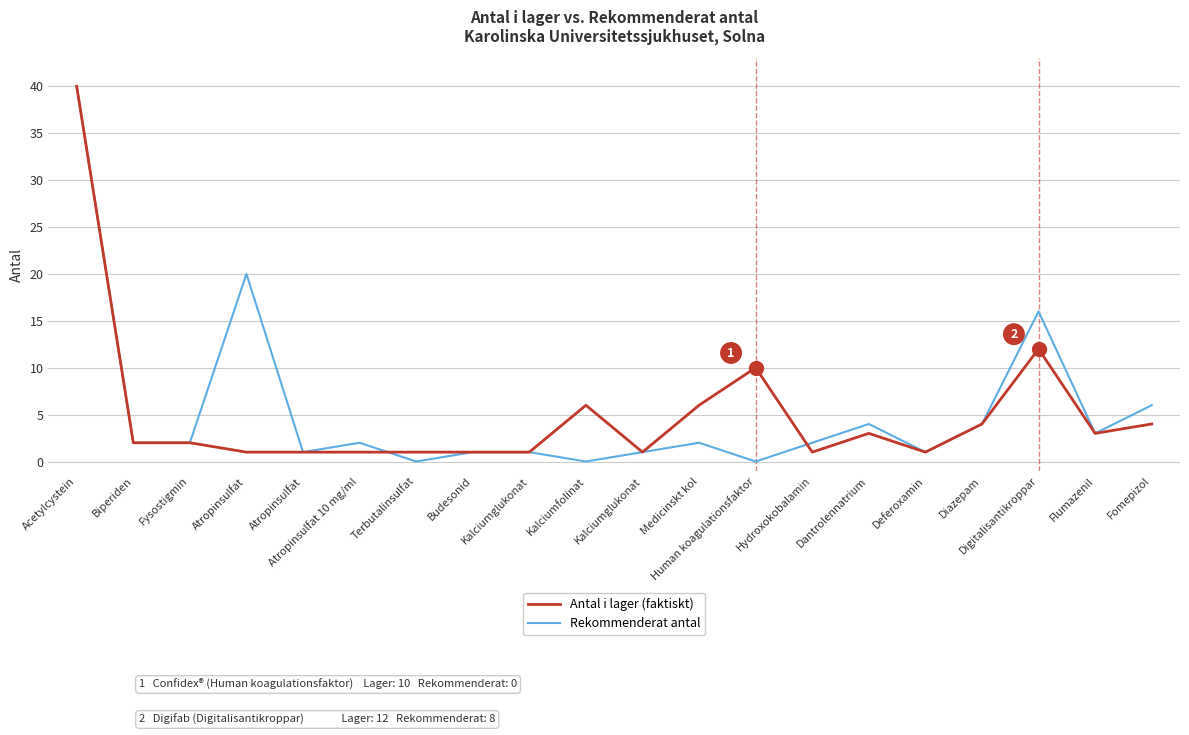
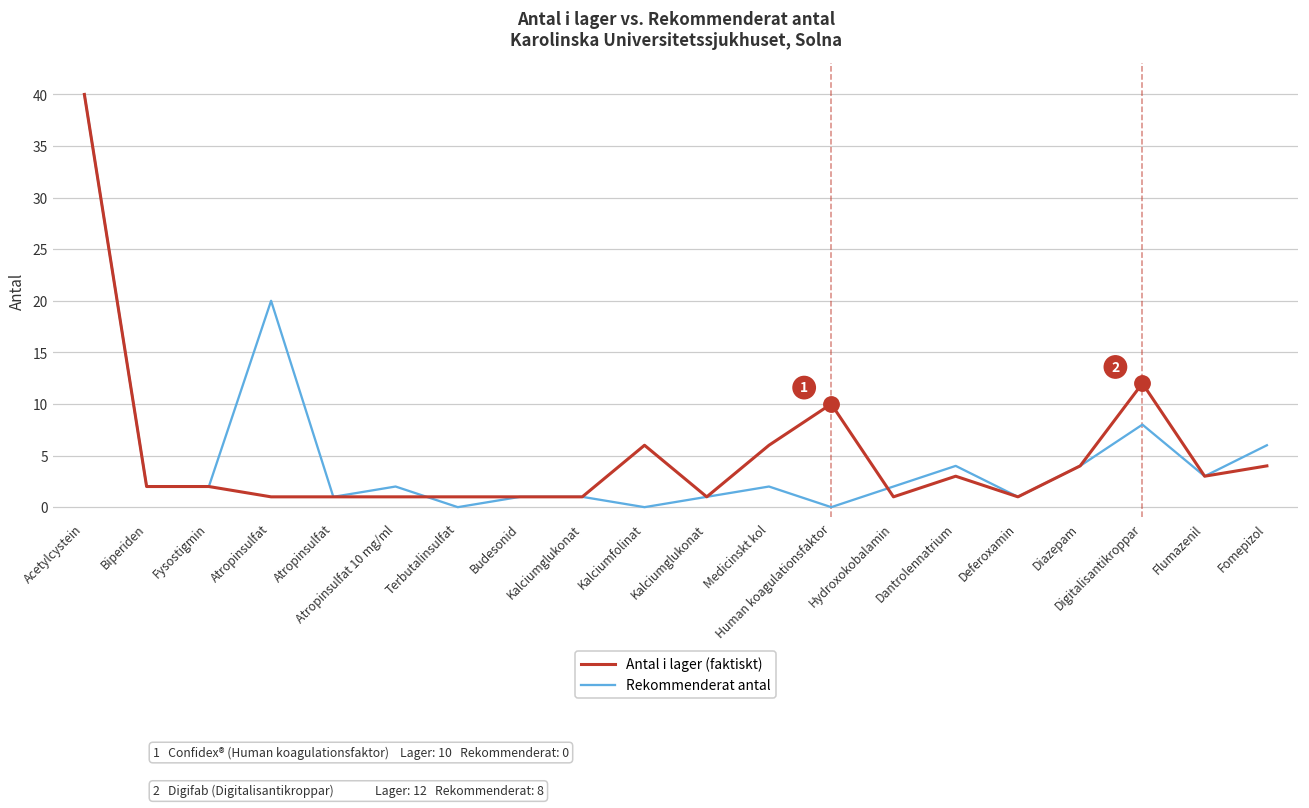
Rekommenderat antal, Digitalisantikroppar: 16 -> 8
